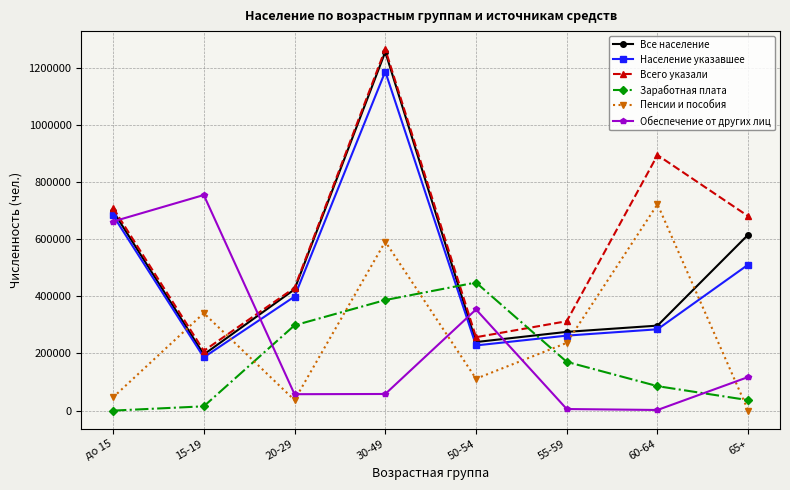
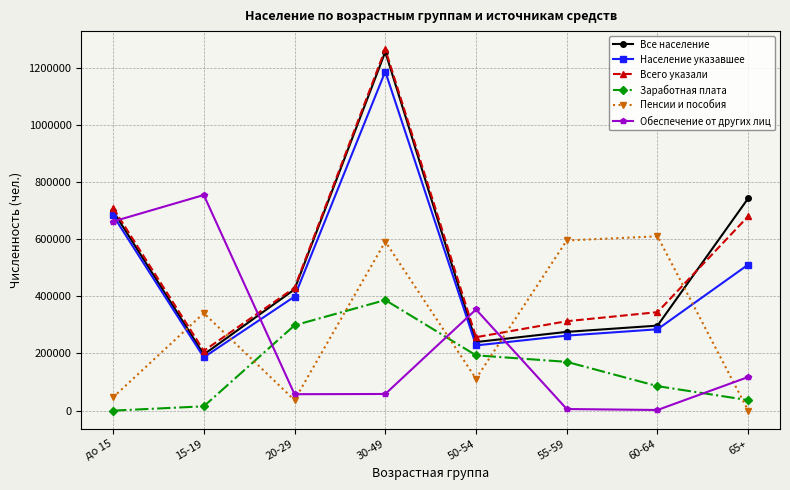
Заработная плата, 50-54: 450000 -> 190000
Пенсии и пособия, 55-59: 240000 -> 600000
Всего указали, 60-64: 890000 -> 340000
Пенсии и пособия, 60-64: 720000 -> 610000
Все население, 65+: 620000 -> 740000
